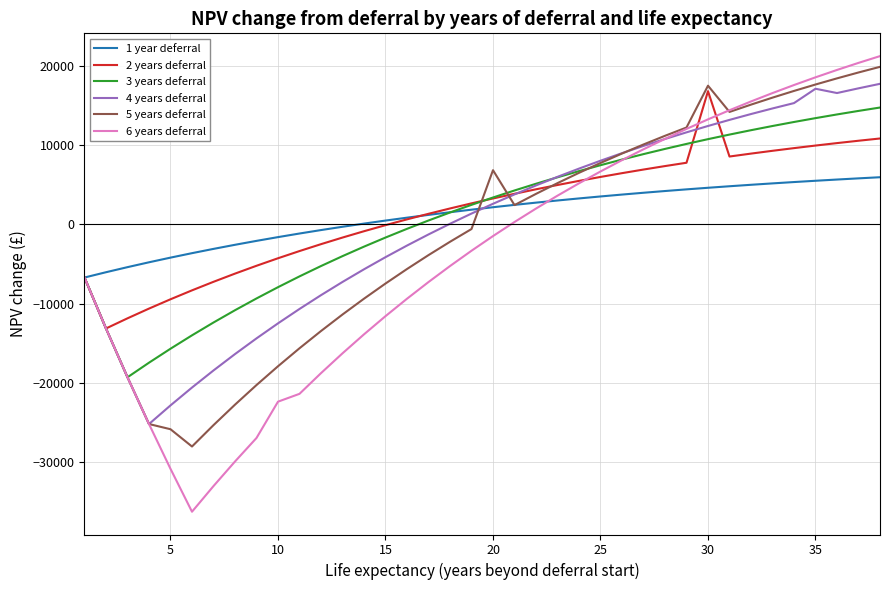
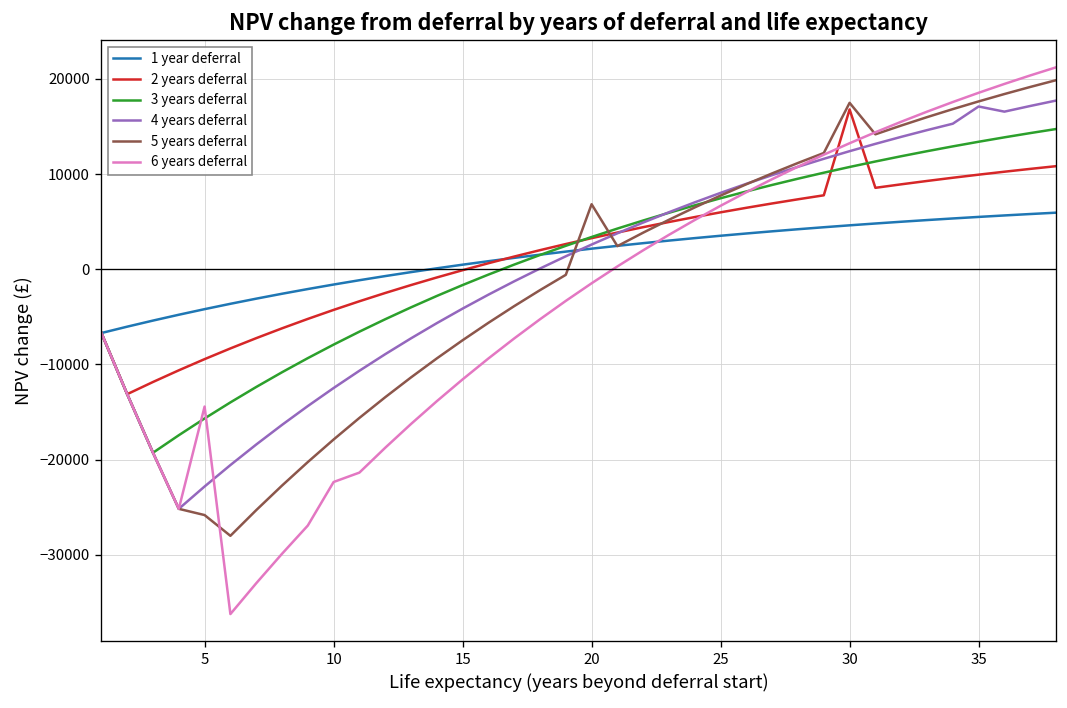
6 years deferral, 5: -31000 -> -14000
